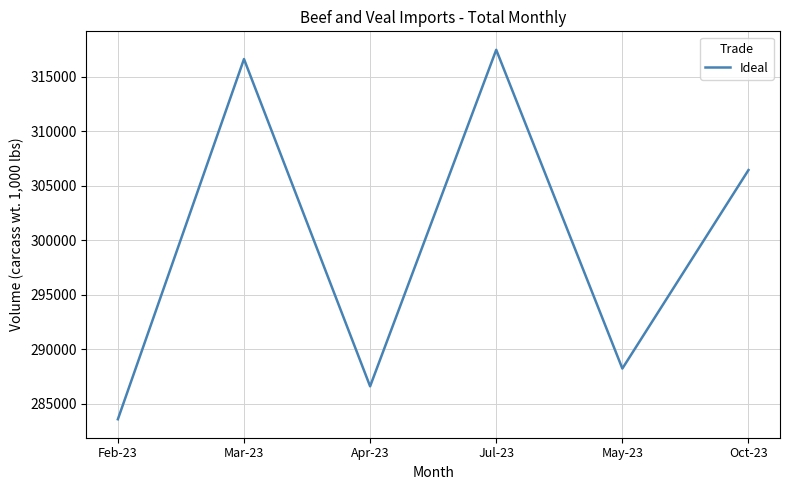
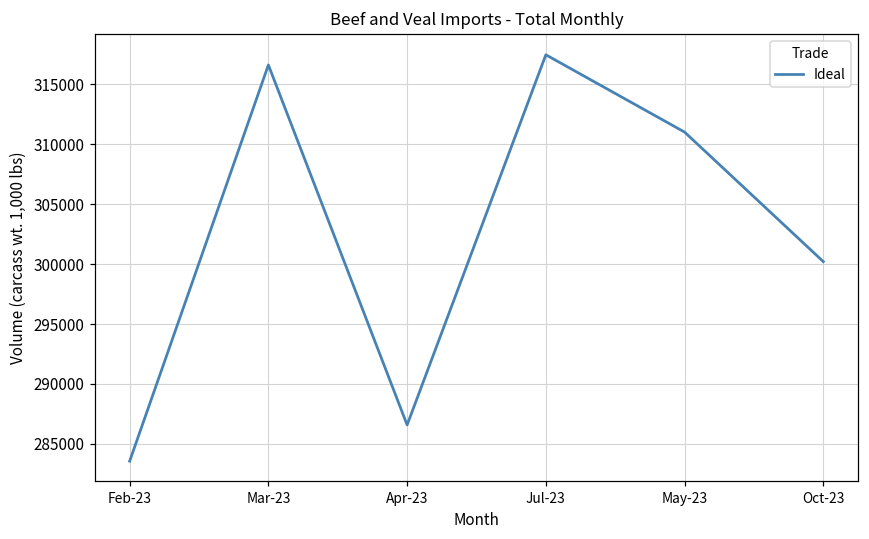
May-23: 288200 -> 311000
Oct-23: 306400 -> 300200
